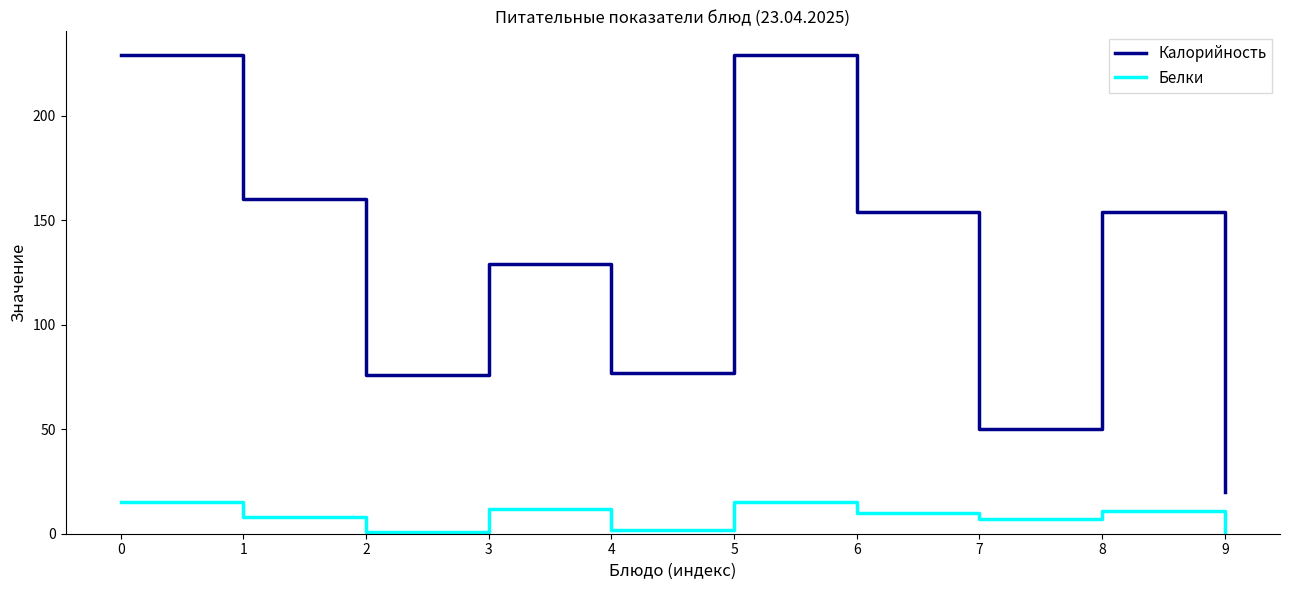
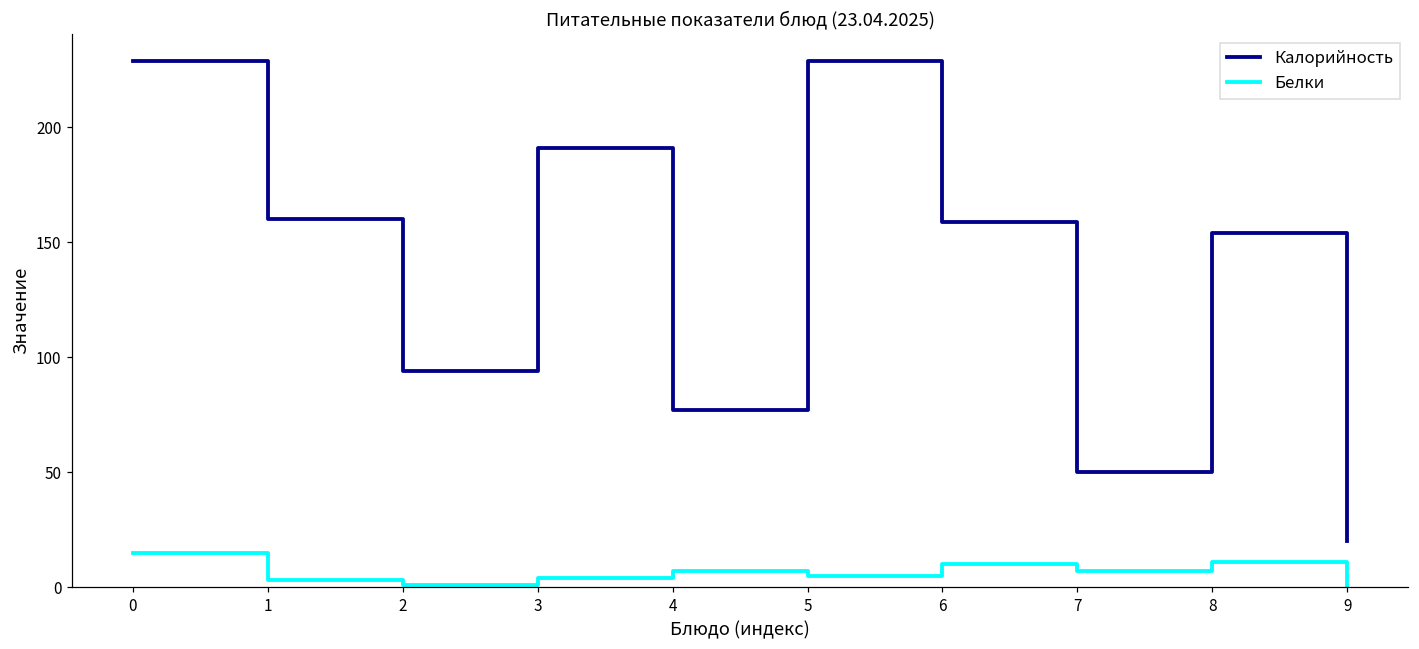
Белки, 1: 8 -> 3
Калорийность, 2: 76 -> 94
Калорийность, 3: 129 -> 191
Белки, 3: 12 -> 4
Белки, 4: 2 -> 7
Белки, 5: 15 -> 5
Калорийность, 6: 154 -> 159
